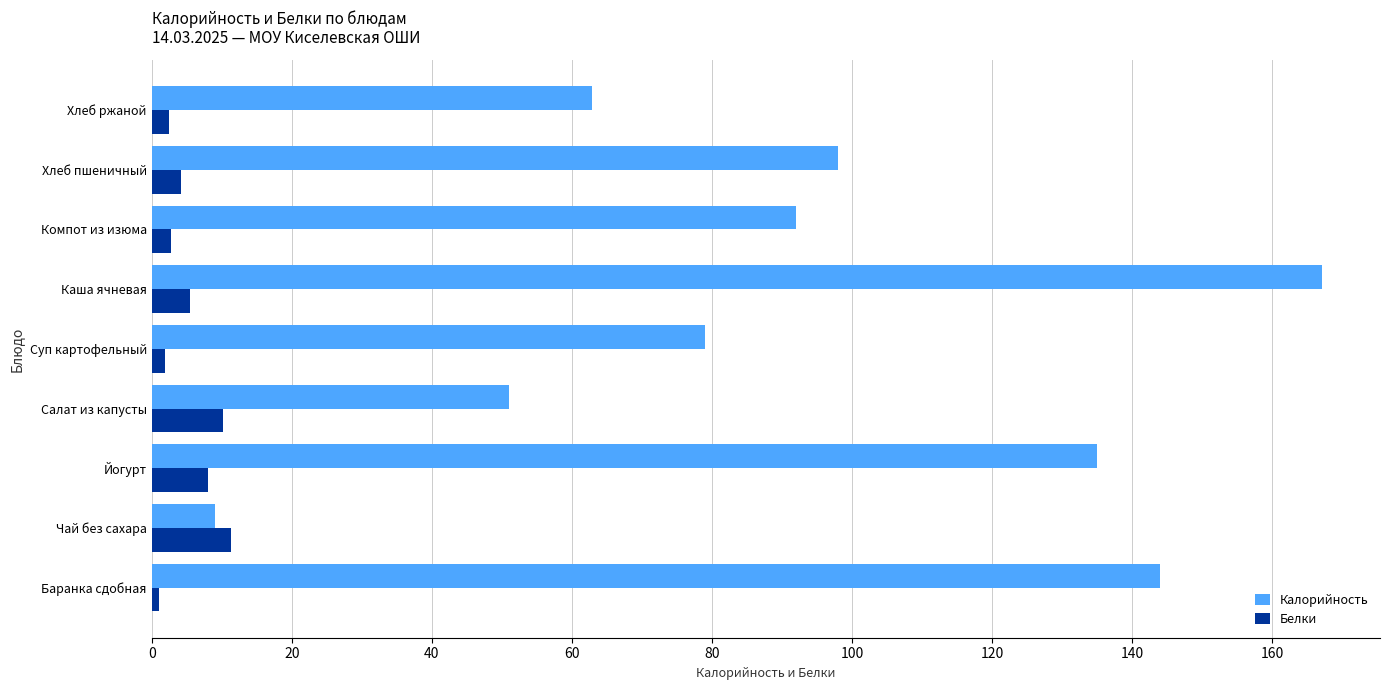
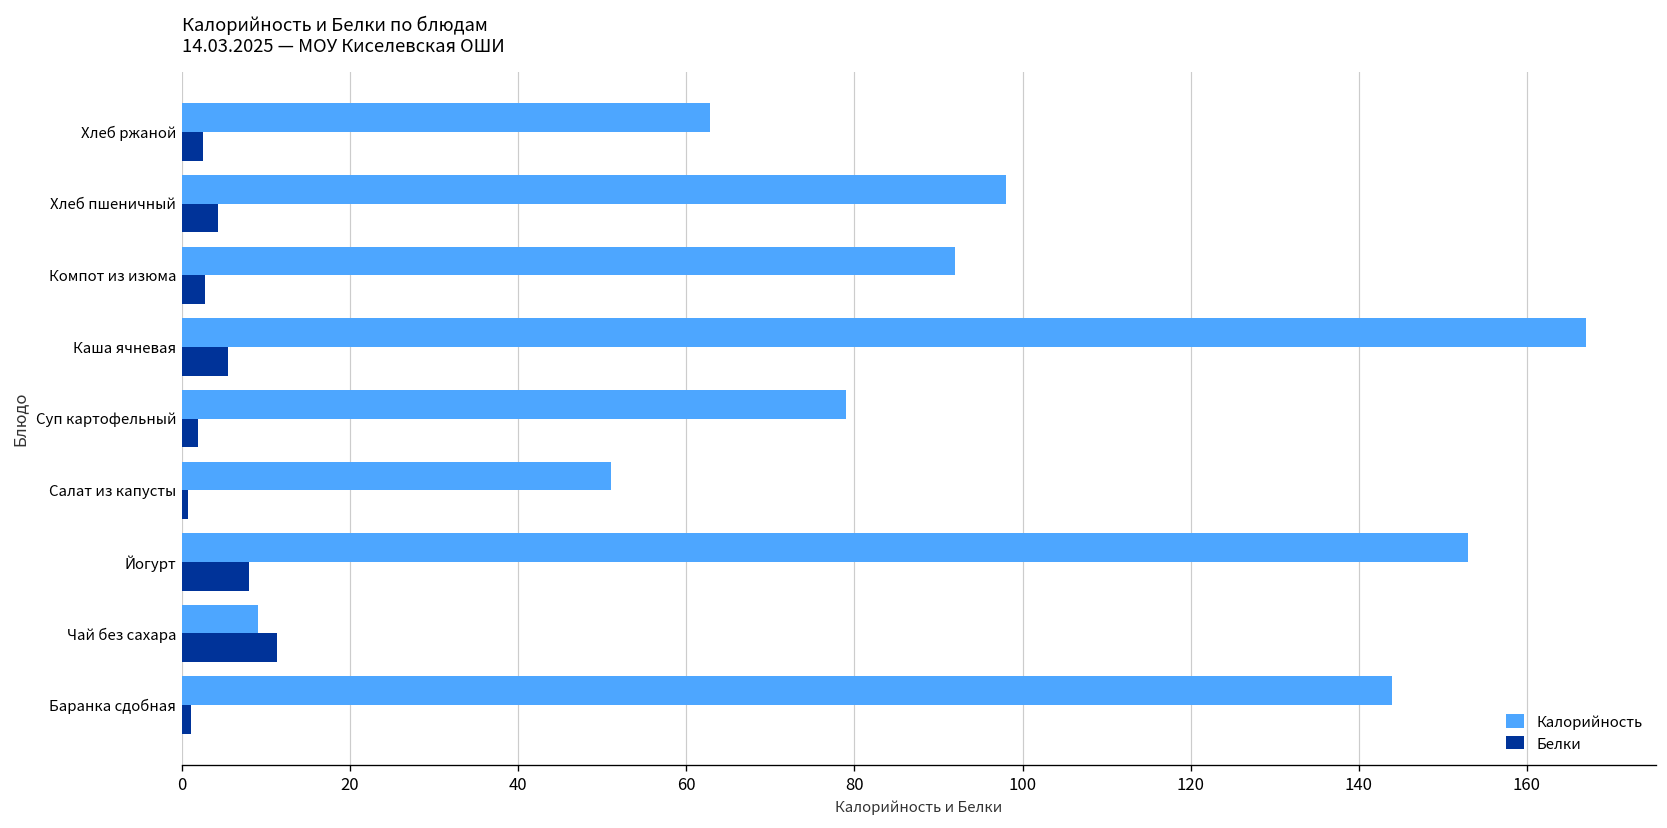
Белки, Салат из капусты: 10 -> 1
Калорийность, Йогурт: 135 -> 153
